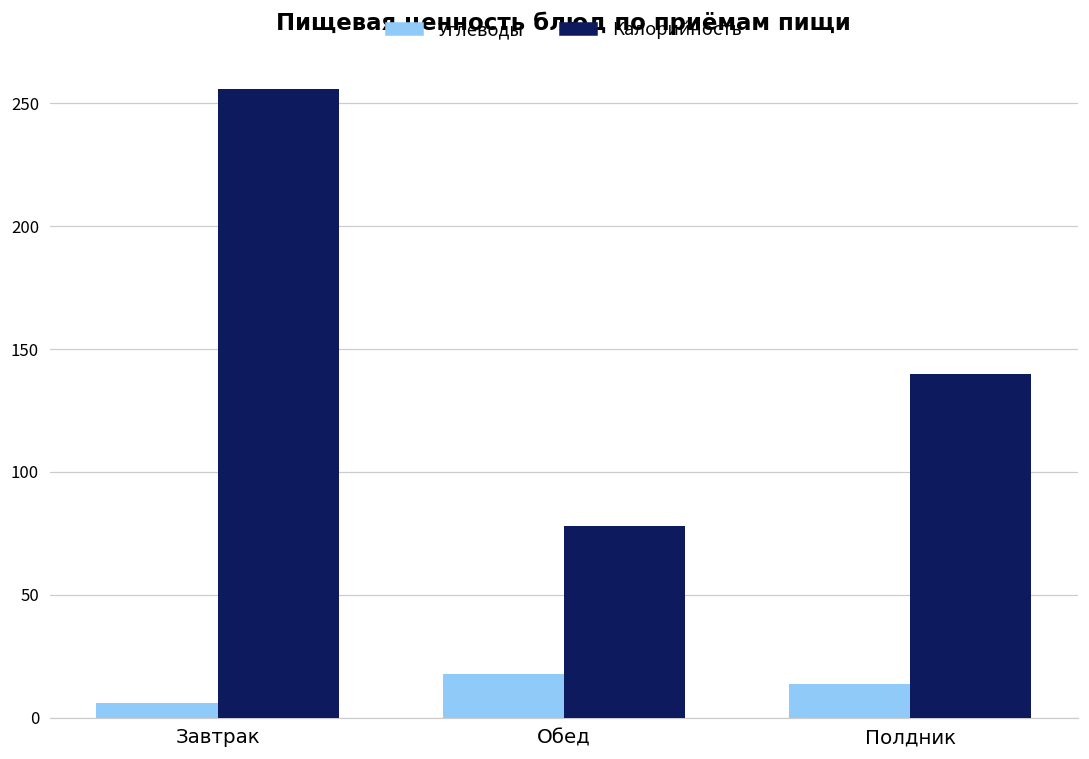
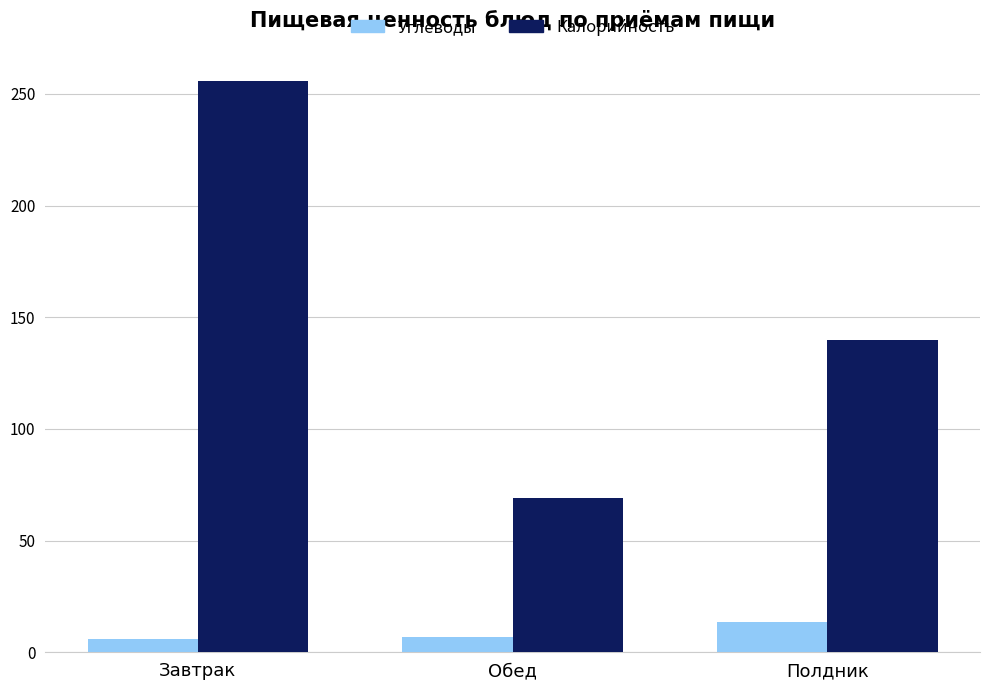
Углеводы, Обед: 18 -> 7
Калорийность, Обед: 78 -> 69
